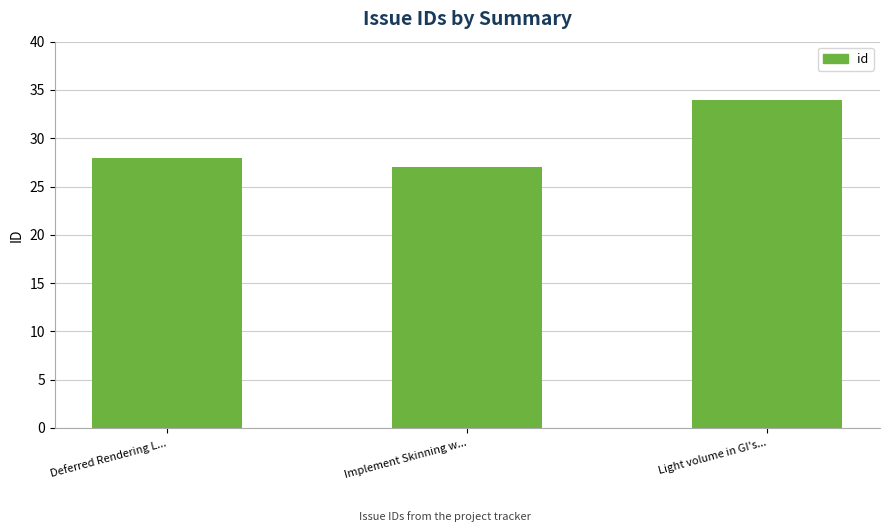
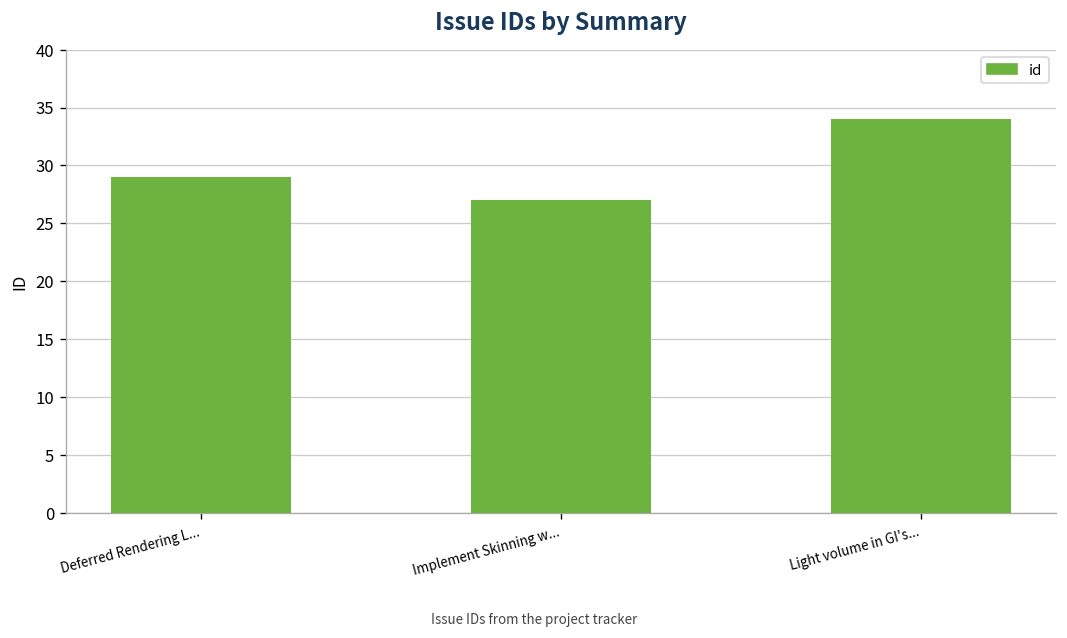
Deferred Rendering L...: 28 -> 29
